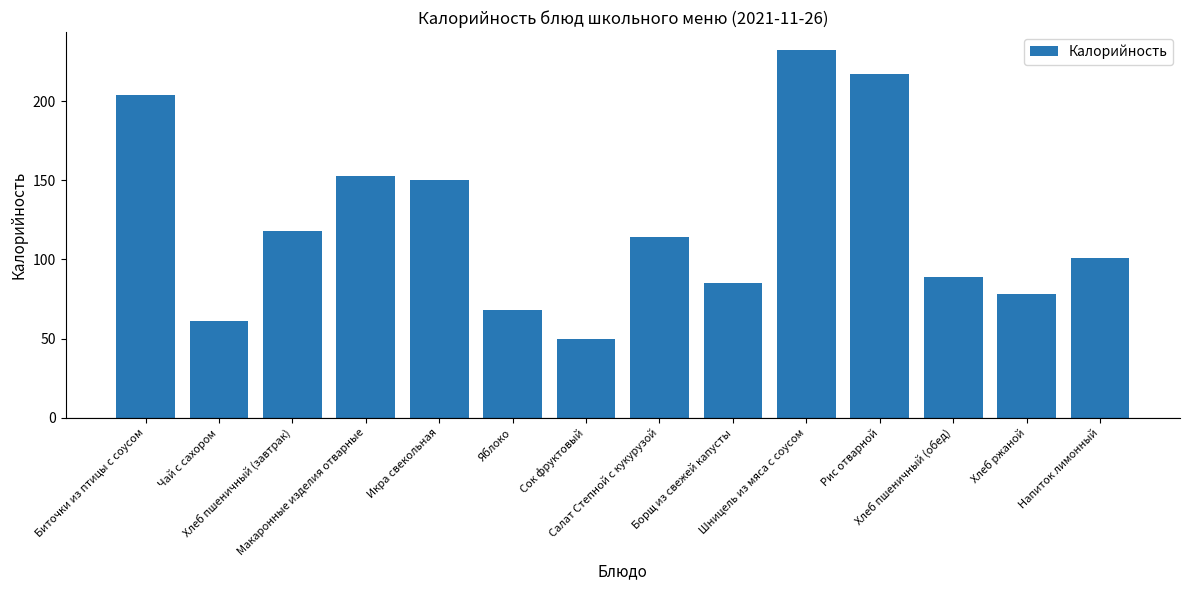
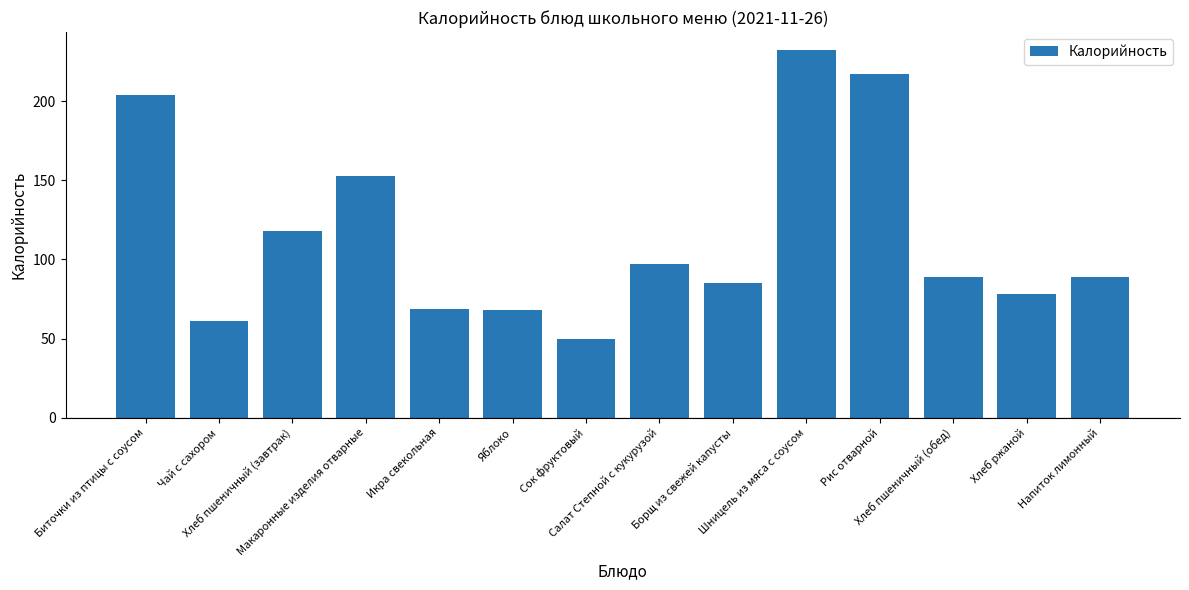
Икра свекольная: 150 -> 69
Салат Степной с кукурузой: 114 -> 97
Напиток лимонный: 101 -> 89
